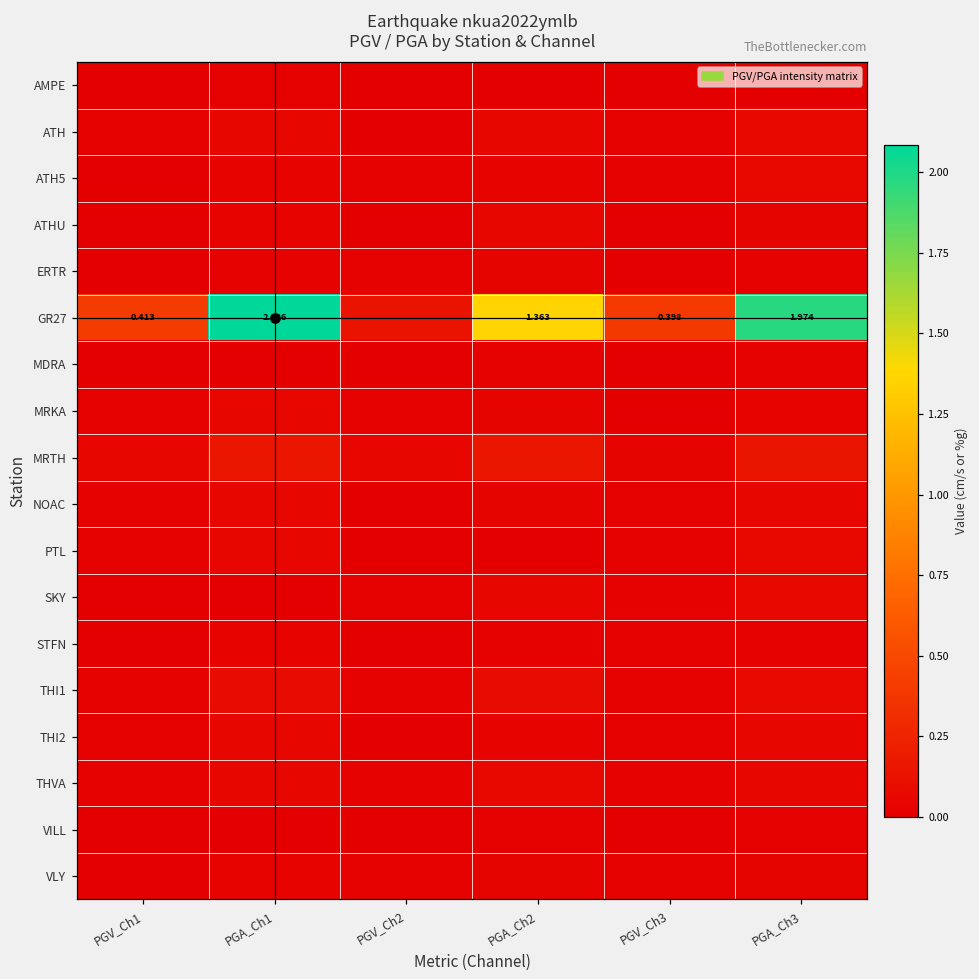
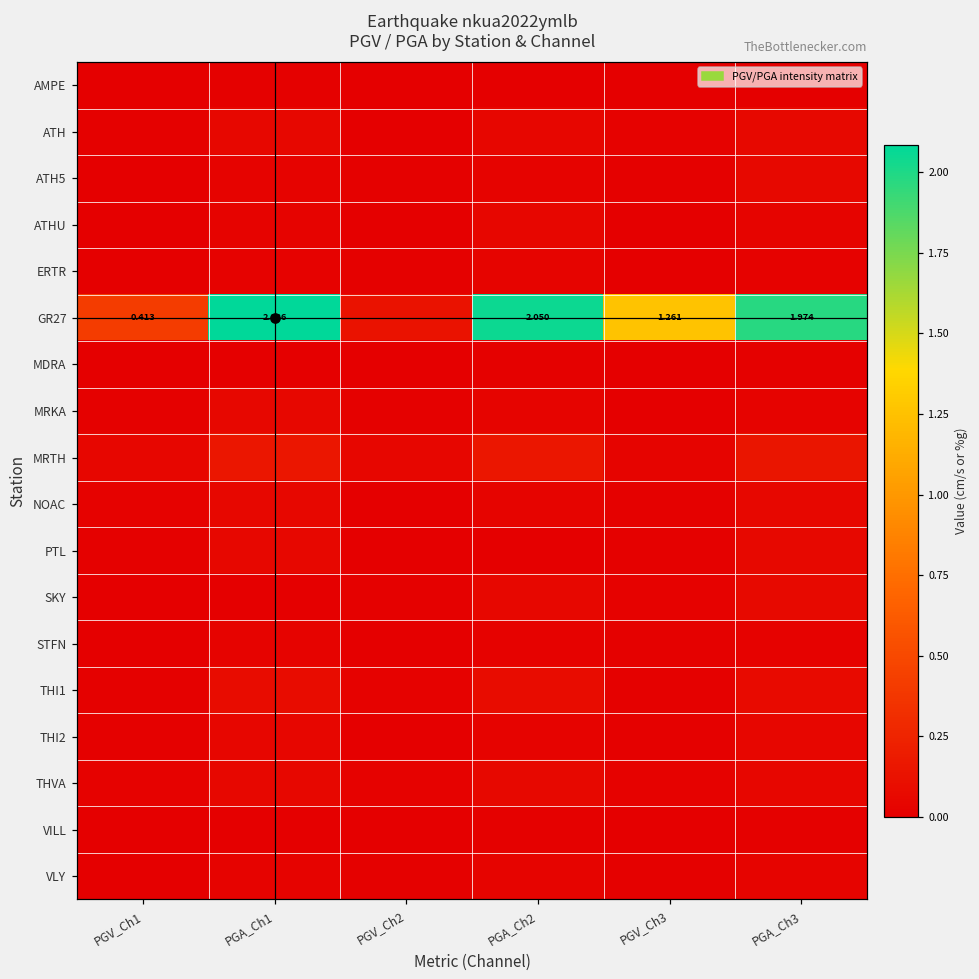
GR27, PGA_Ch2: 1.363 -> 2.050
GR27, PGV_Ch3: 0.398 -> 1.261
